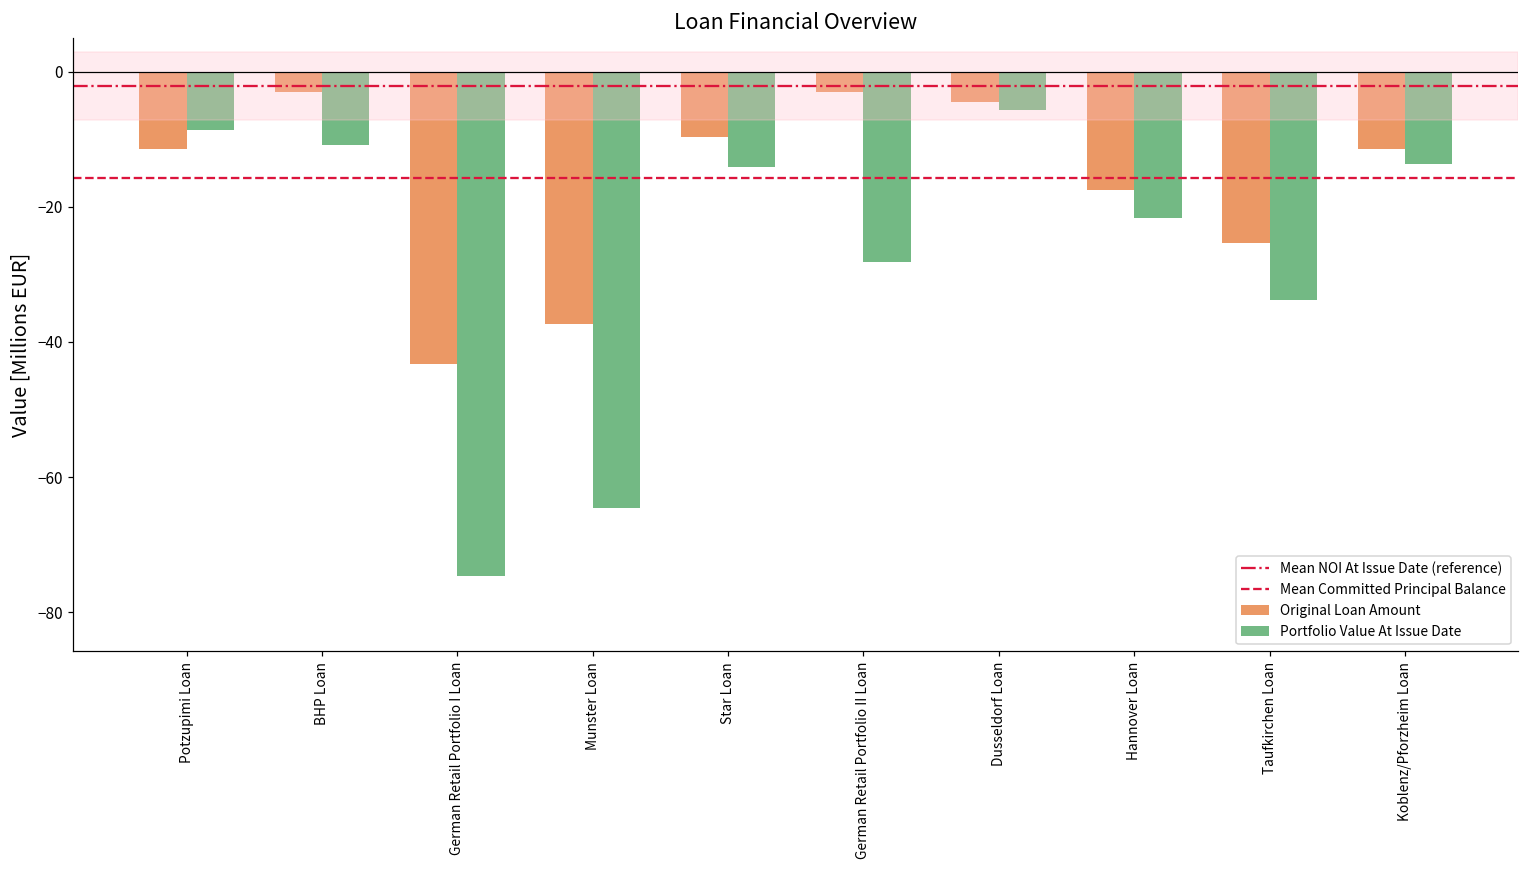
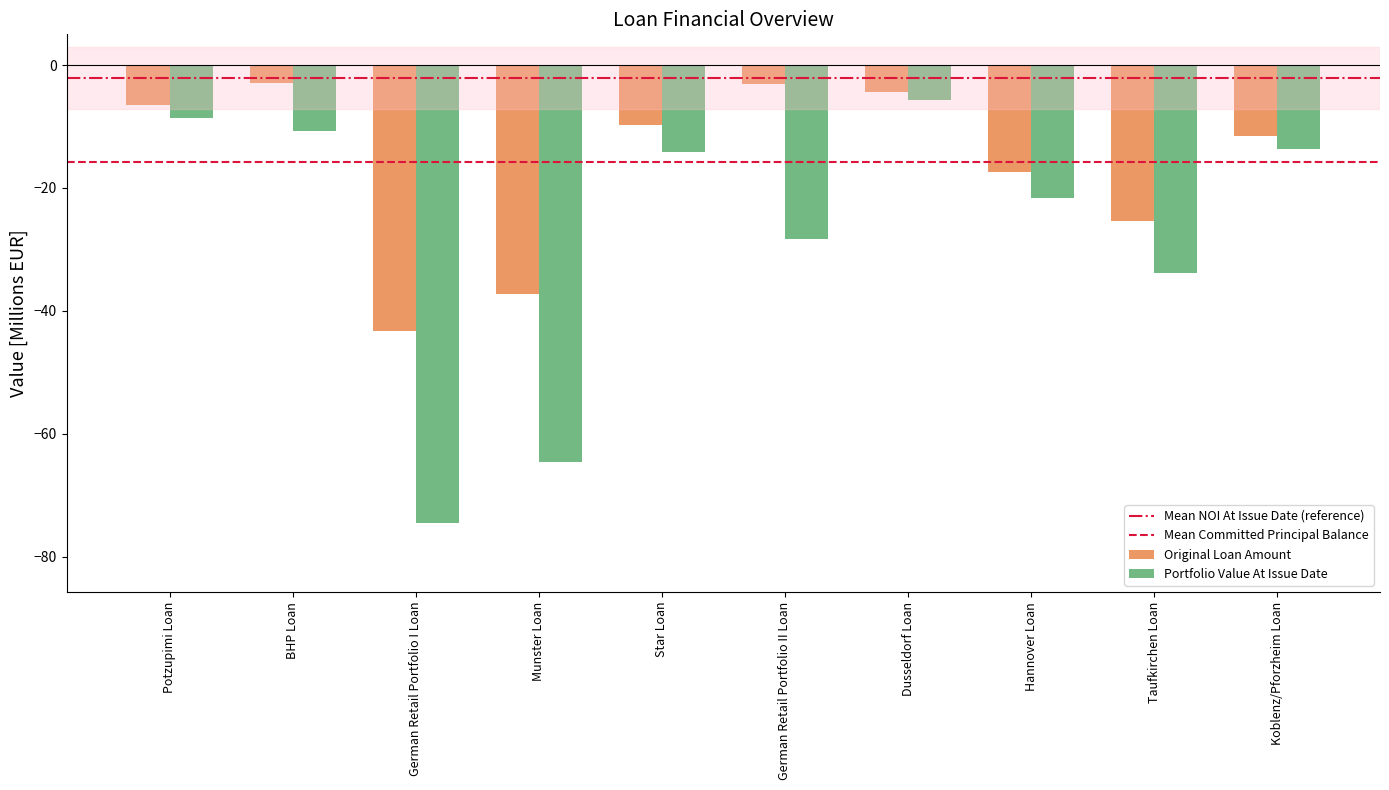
Original Loan Amount, Potzupimi Loan: -11 -> -7
